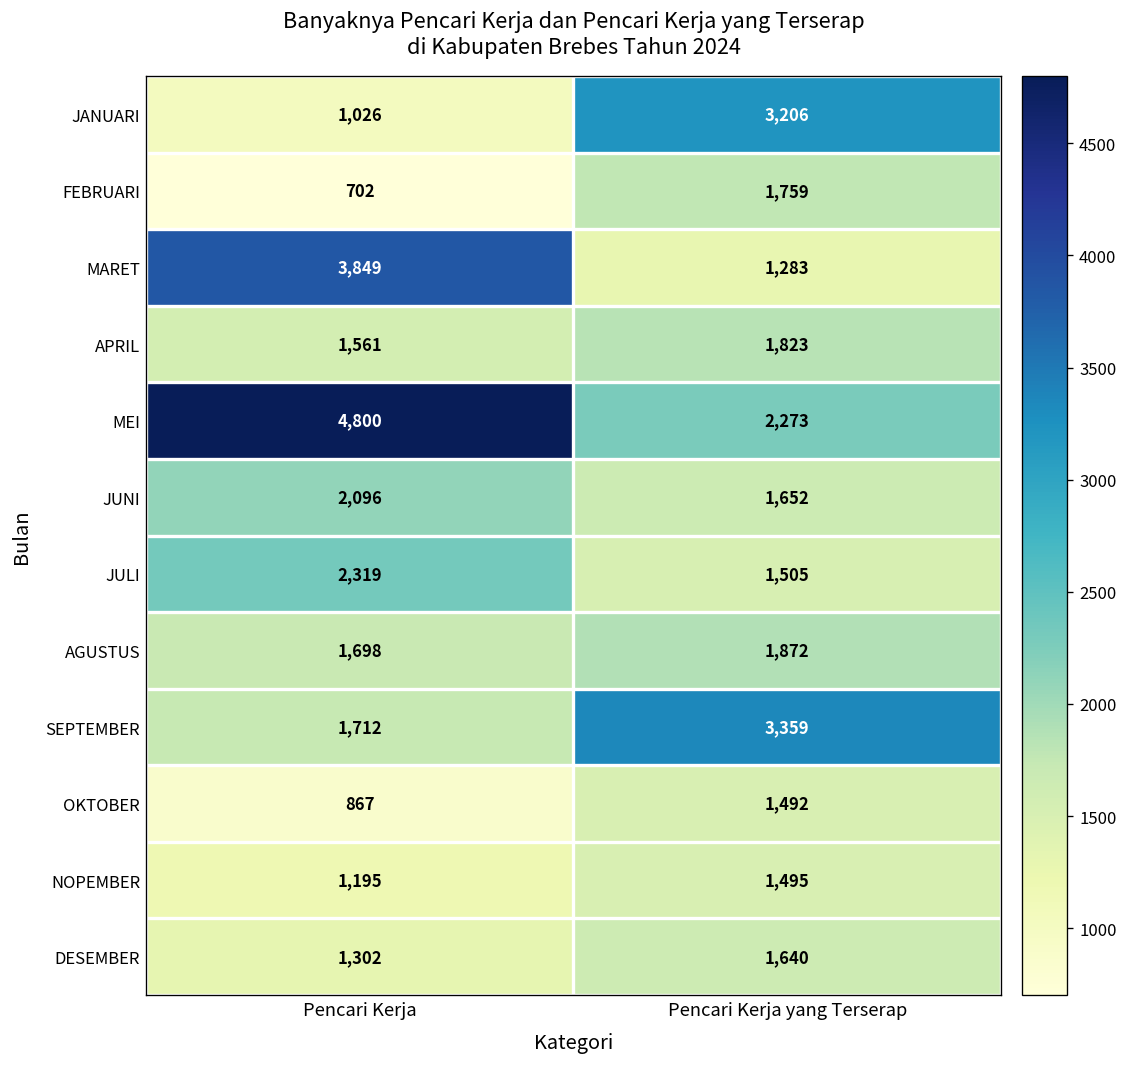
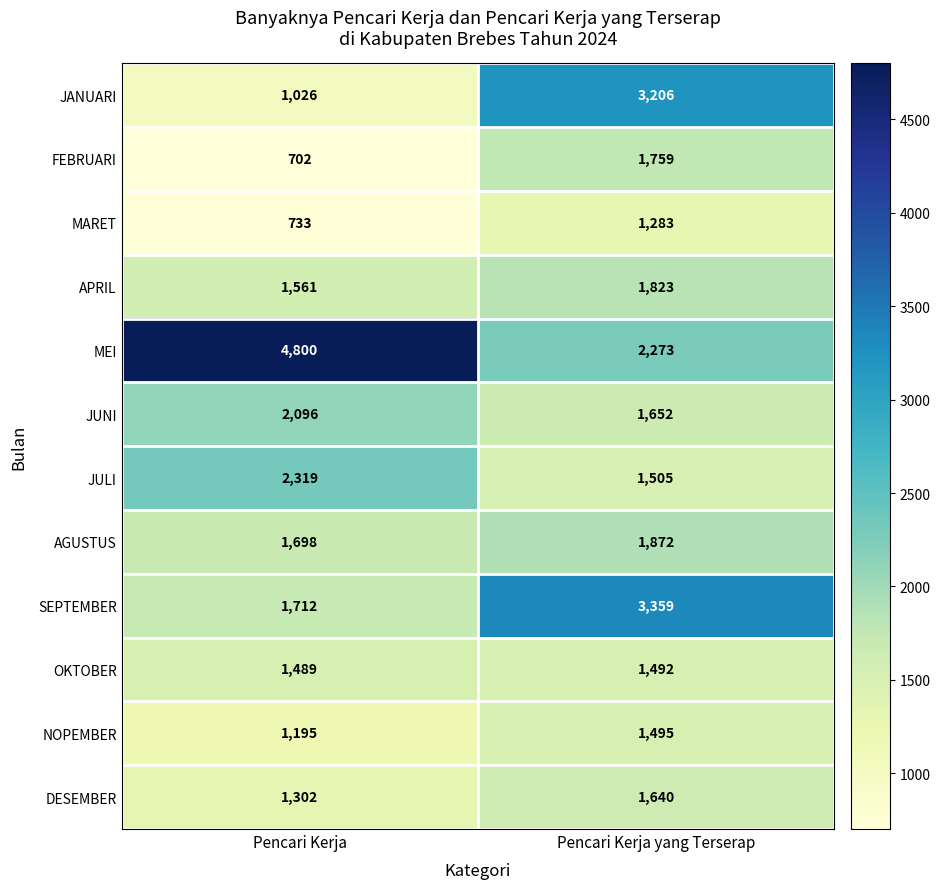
MARET, Pencari Kerja: 3,849 -> 733
OKTOBER, Pencari Kerja: 867 -> 1,489
